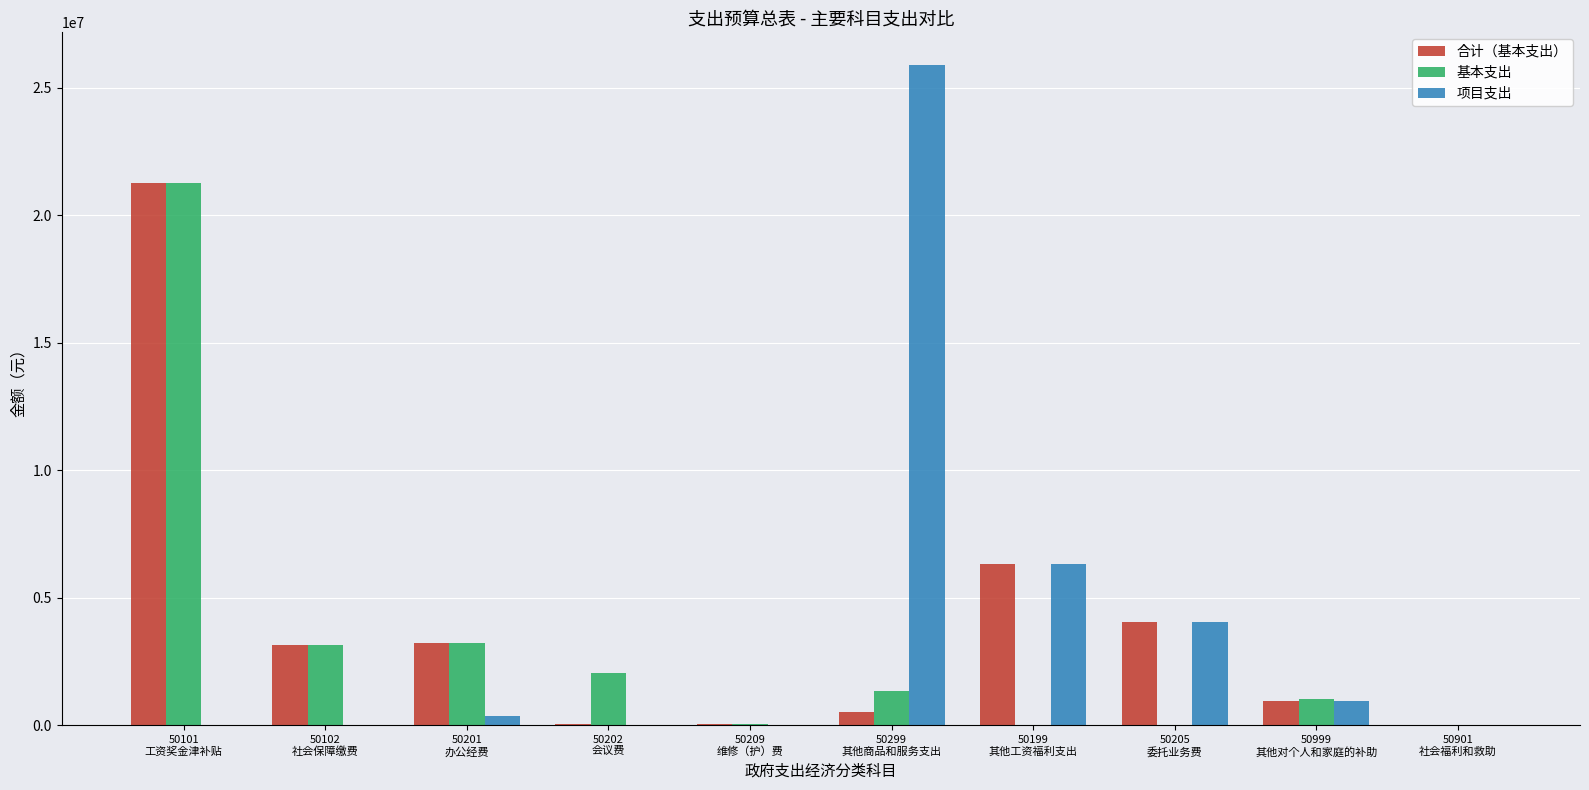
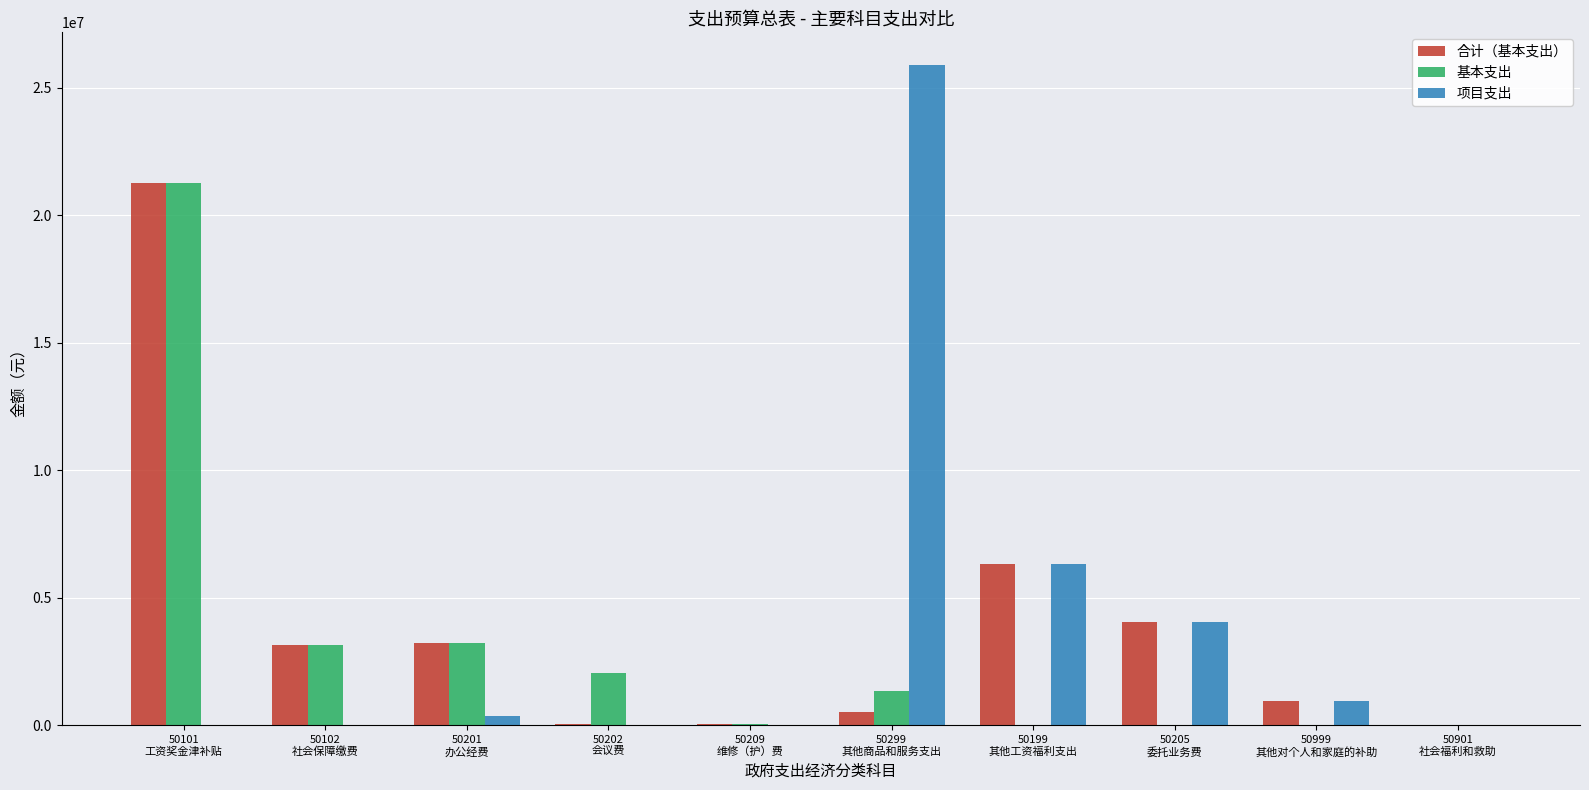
基本支出, 50999 其他对个人和家庭的补助: 1000000 -> 0
